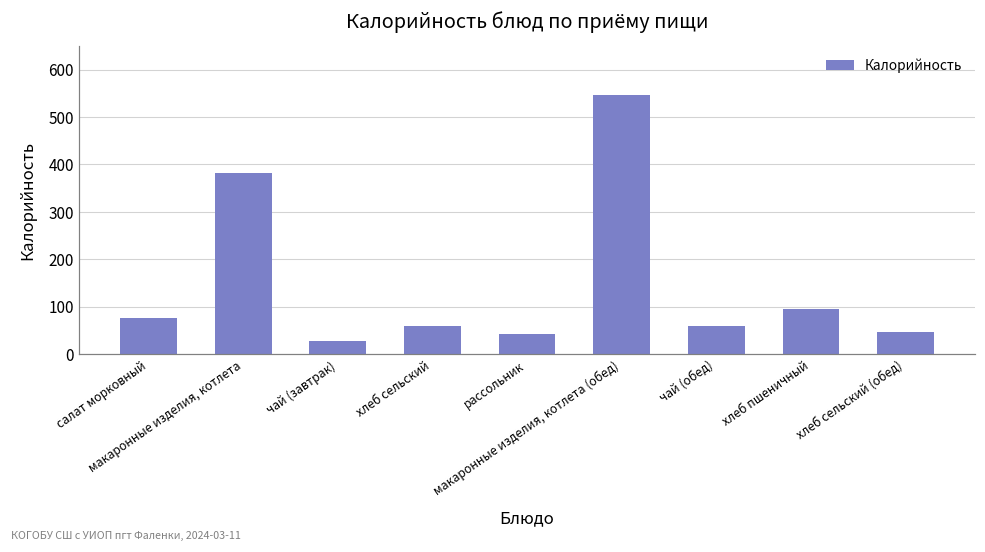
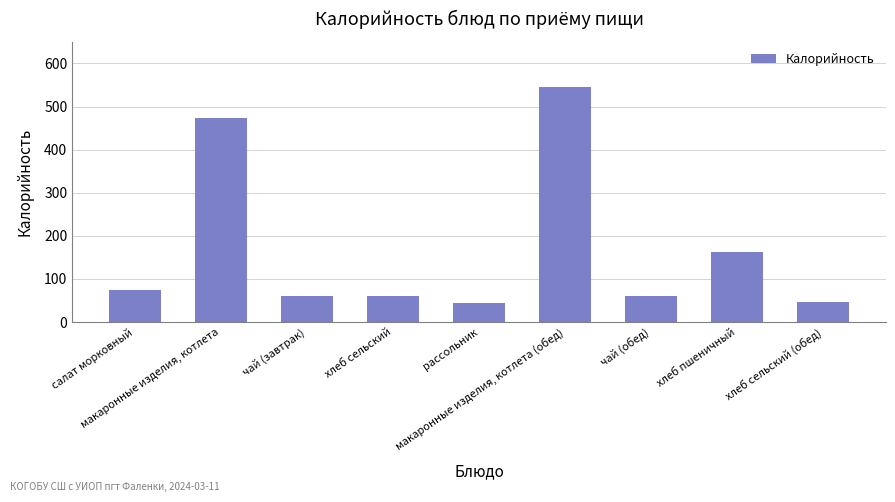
макаронные изделия, котлета: 380 -> 470
чай (завтрак): 30 -> 60
хлеб пшеничный: 90 -> 160
